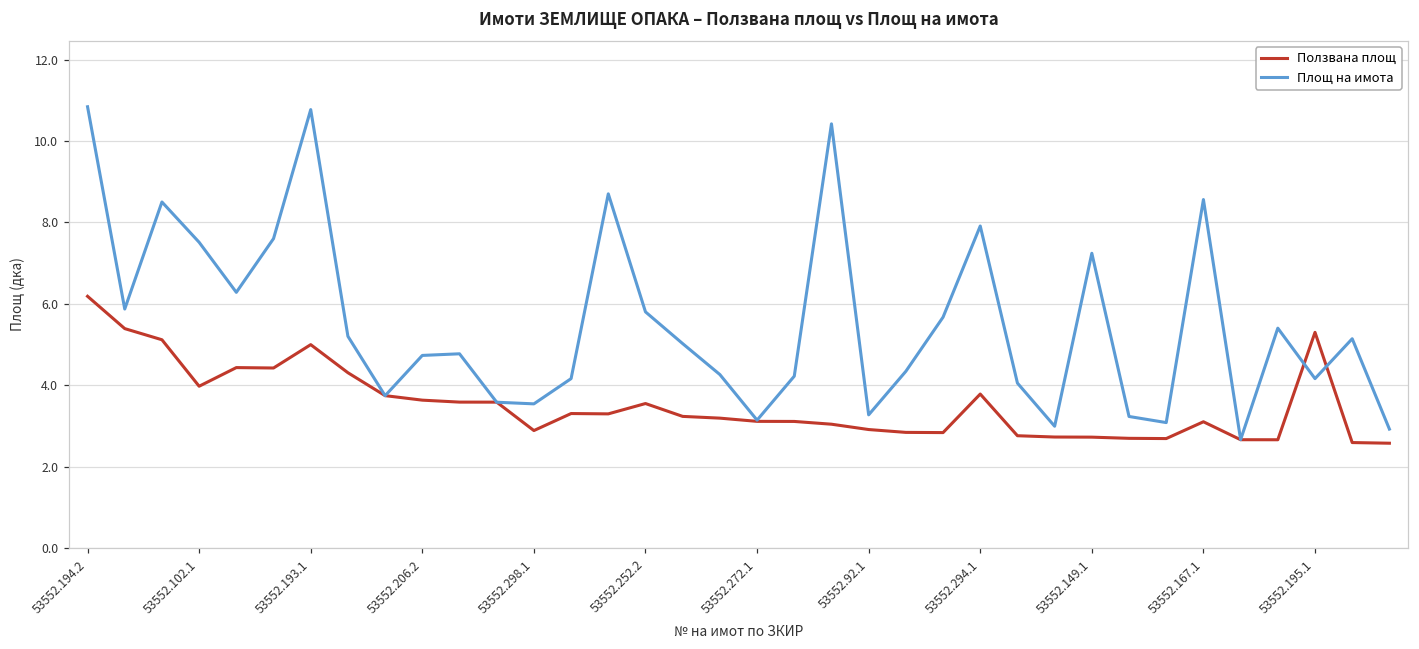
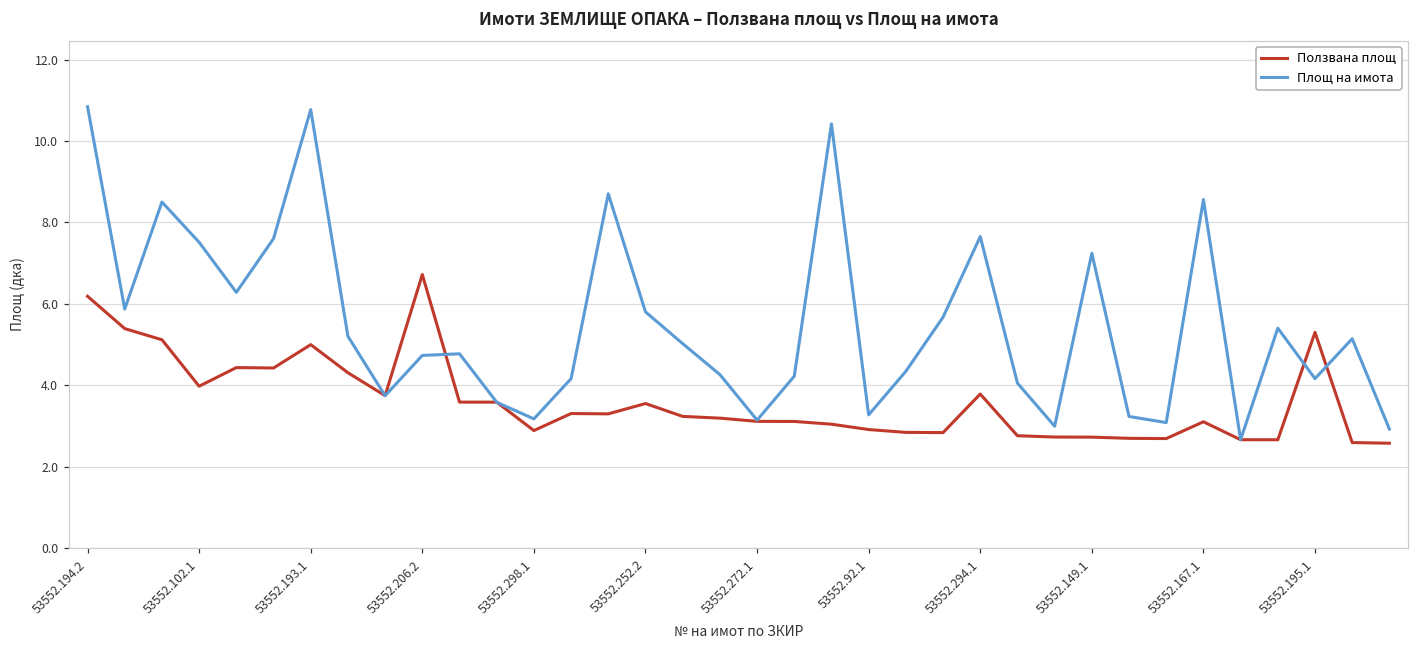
Ползвана площ, 53552.206.2: 3.6 -> 6.7
Площ на имота, 53552.298.1: 3.5 -> 3.2
Площ на имота, 53552.294.1: 7.9 -> 7.7
